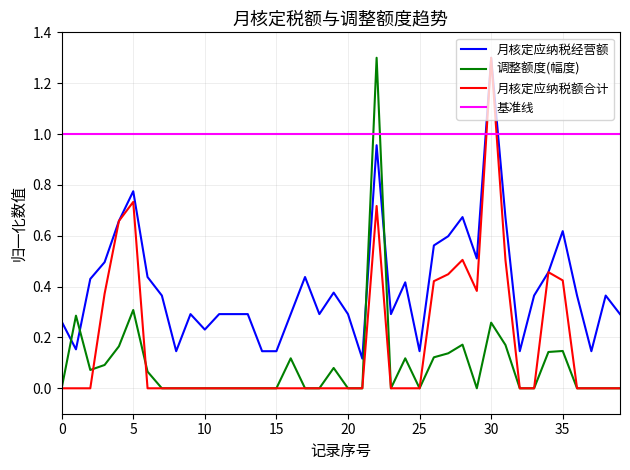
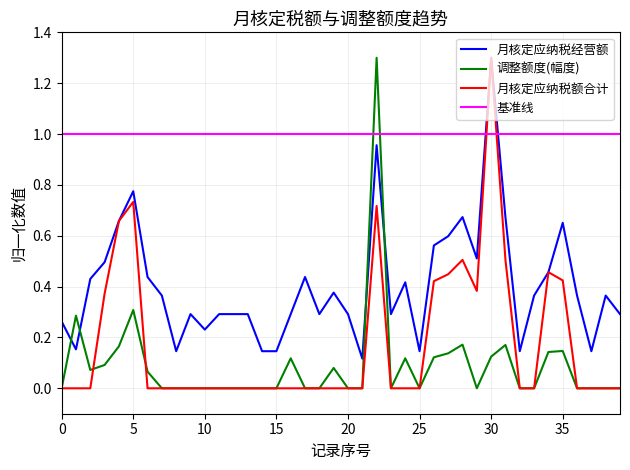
调整额度(幅度), 30: 0.26 -> 0.12
月核定应纳税经营额, 35: 0.62 -> 0.65
